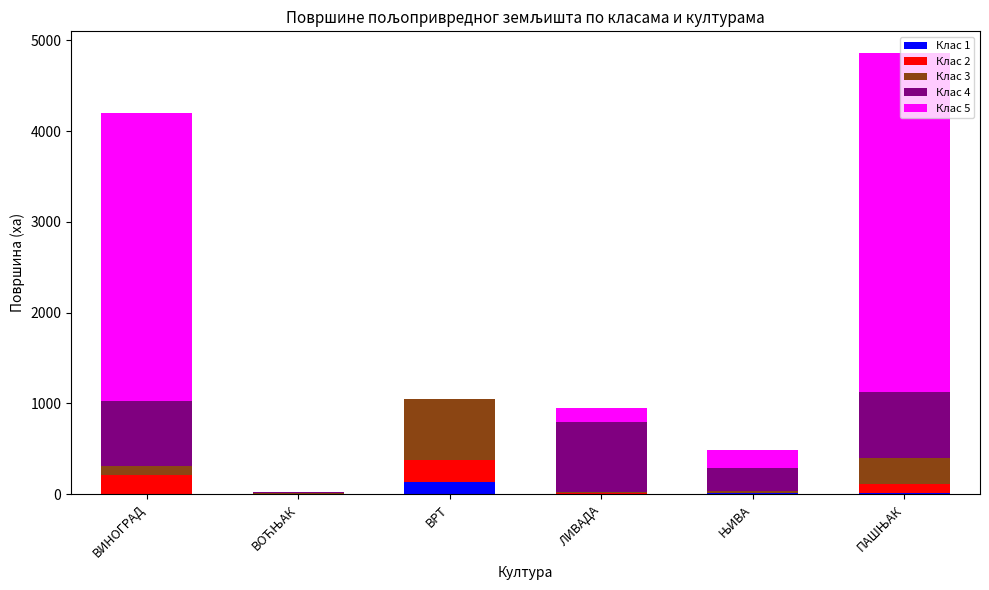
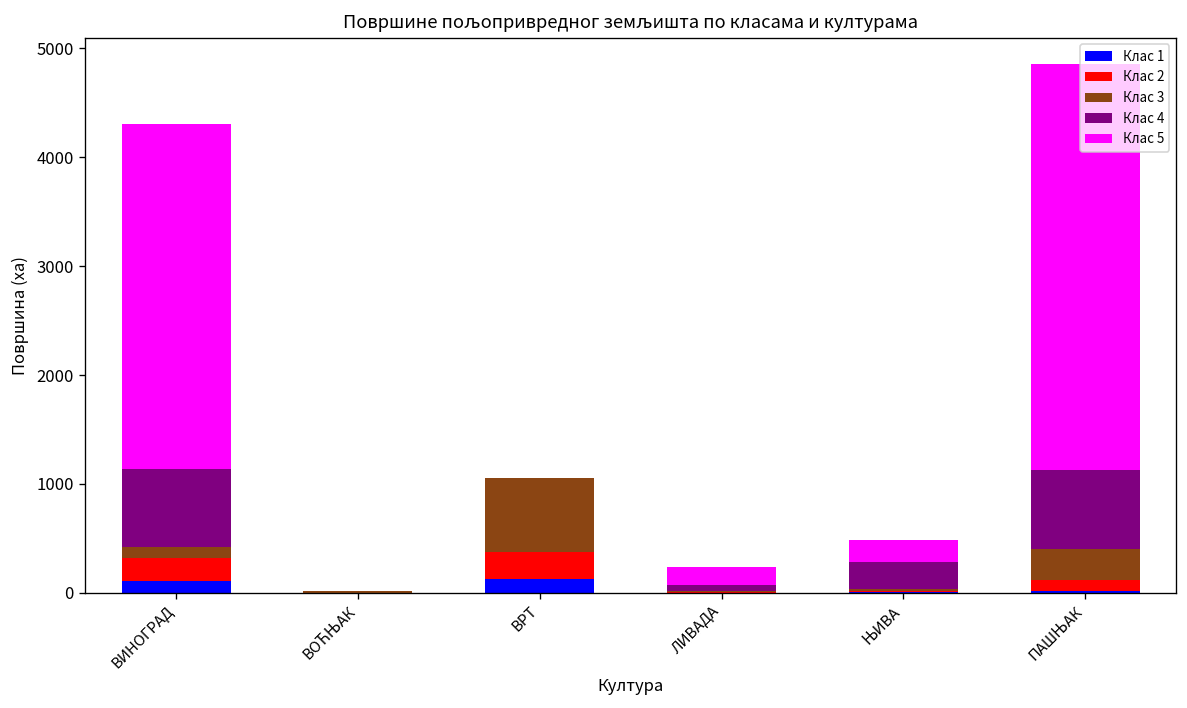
Клас 1, ВИНОГРАД: 0 -> 100
Клас 4, ЛИВАДА: 800 -> 100
